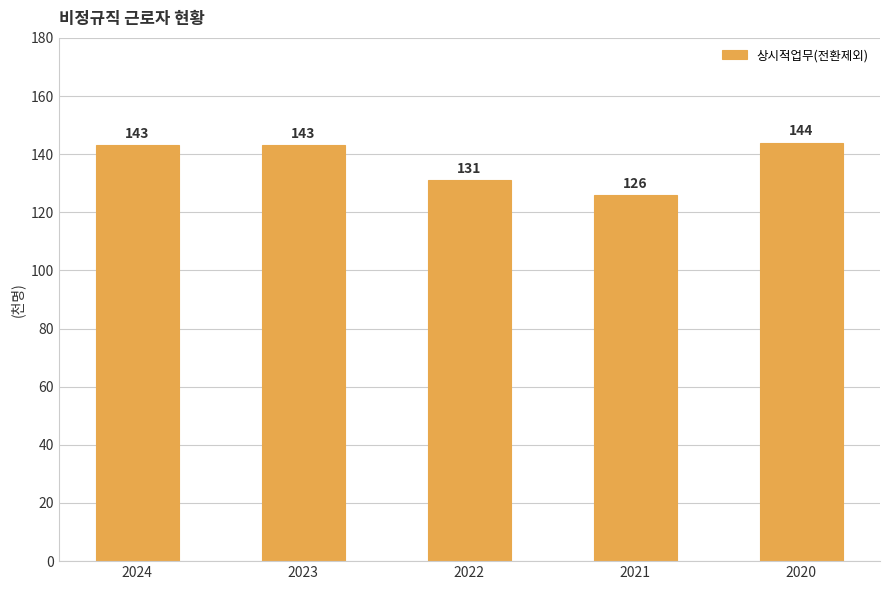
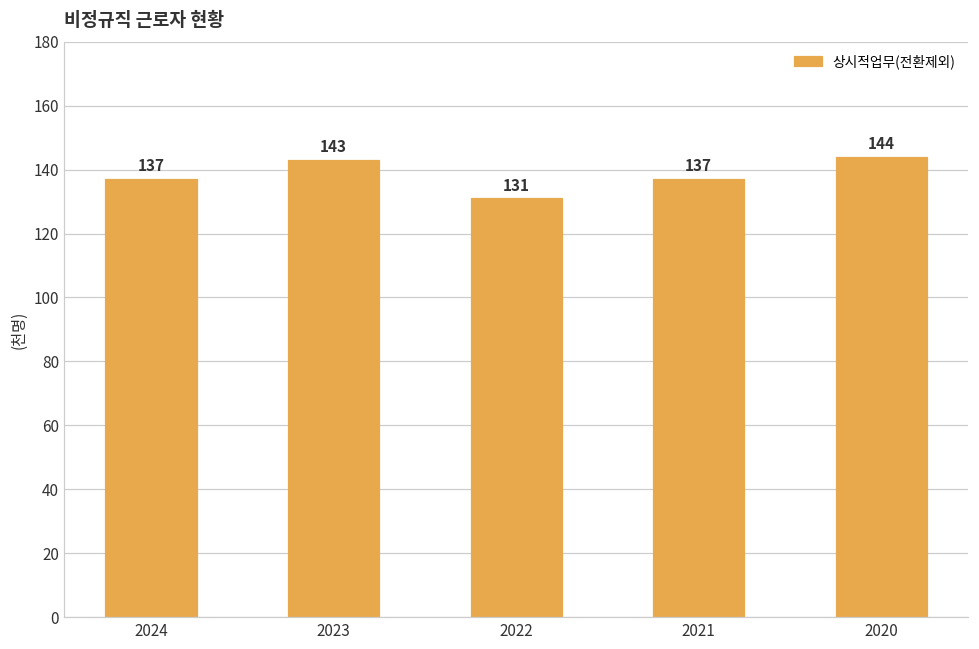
2024: 143 -> 137
2021: 126 -> 137
